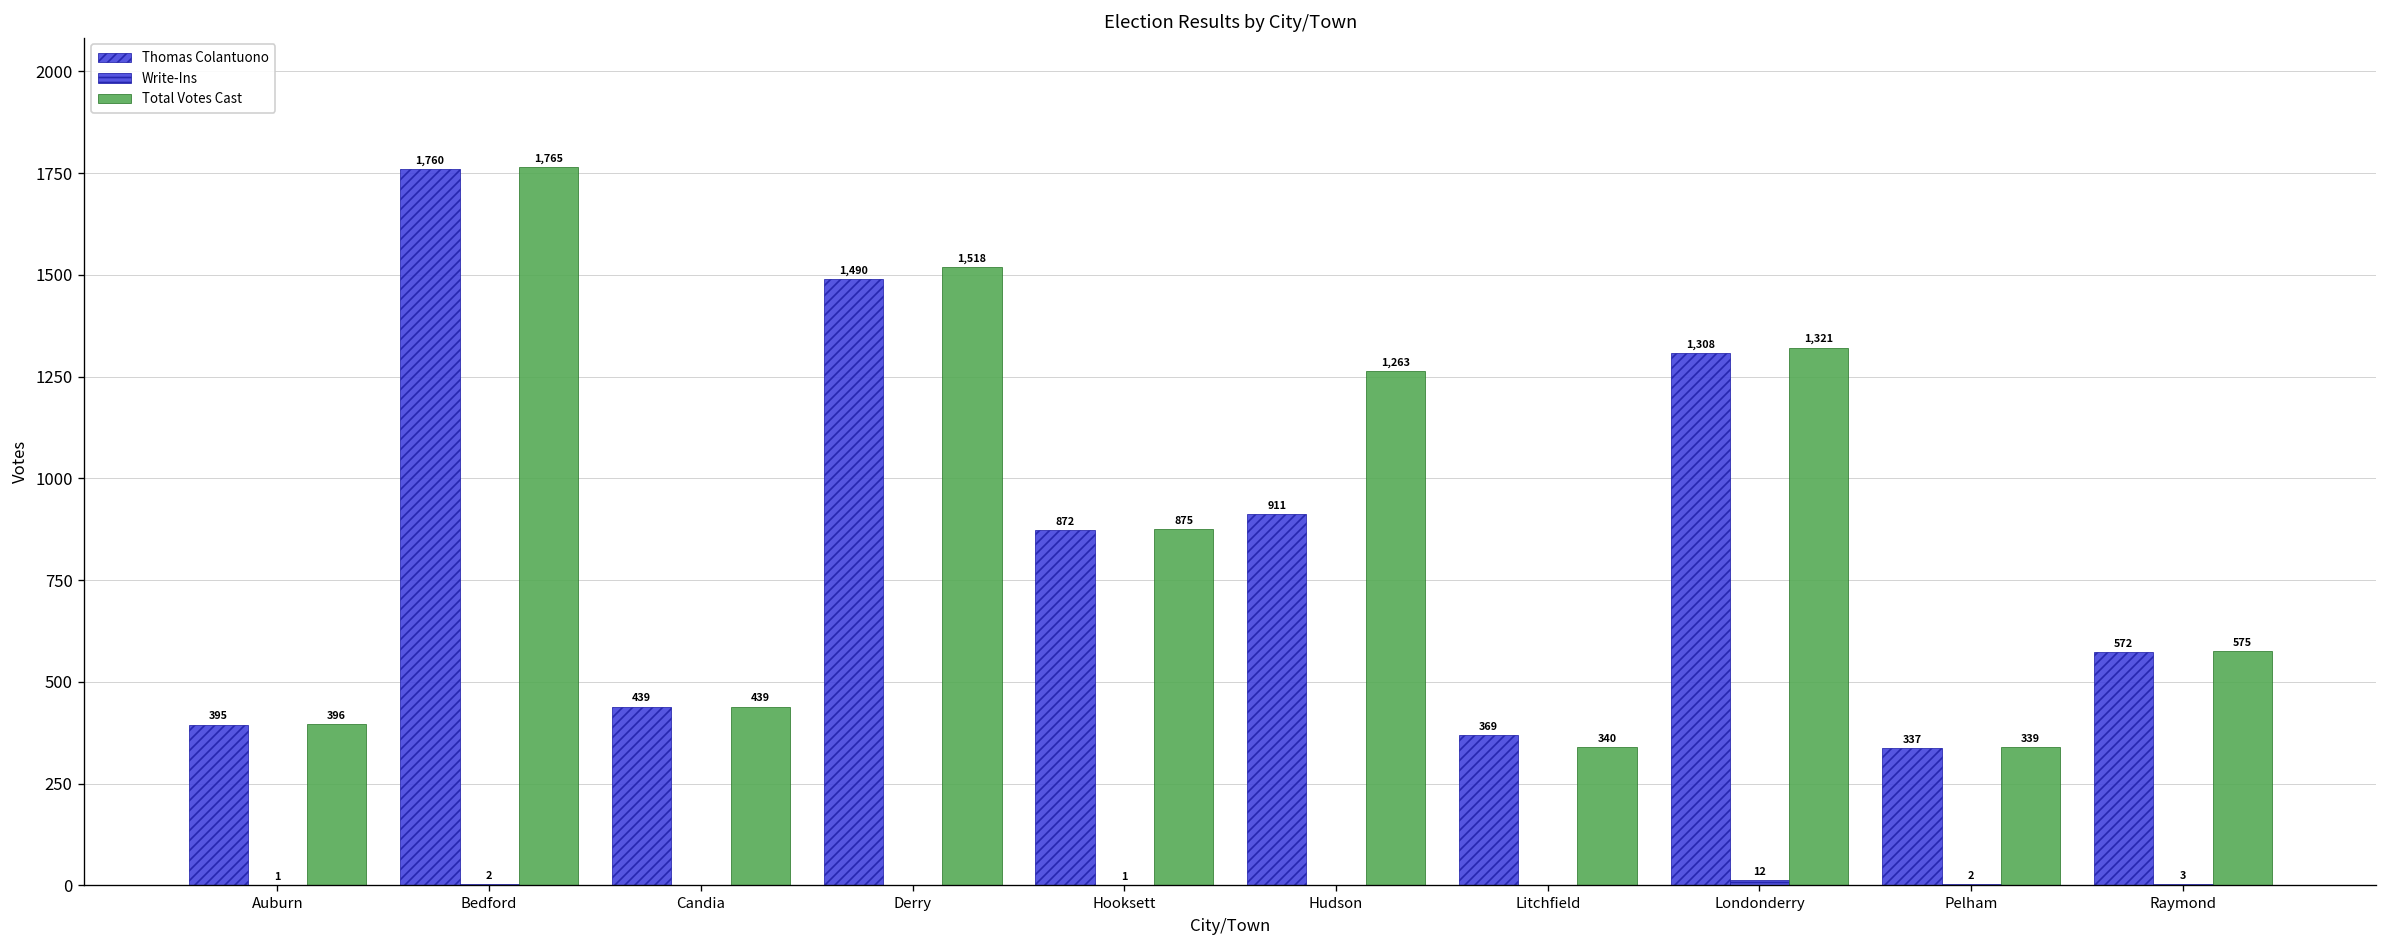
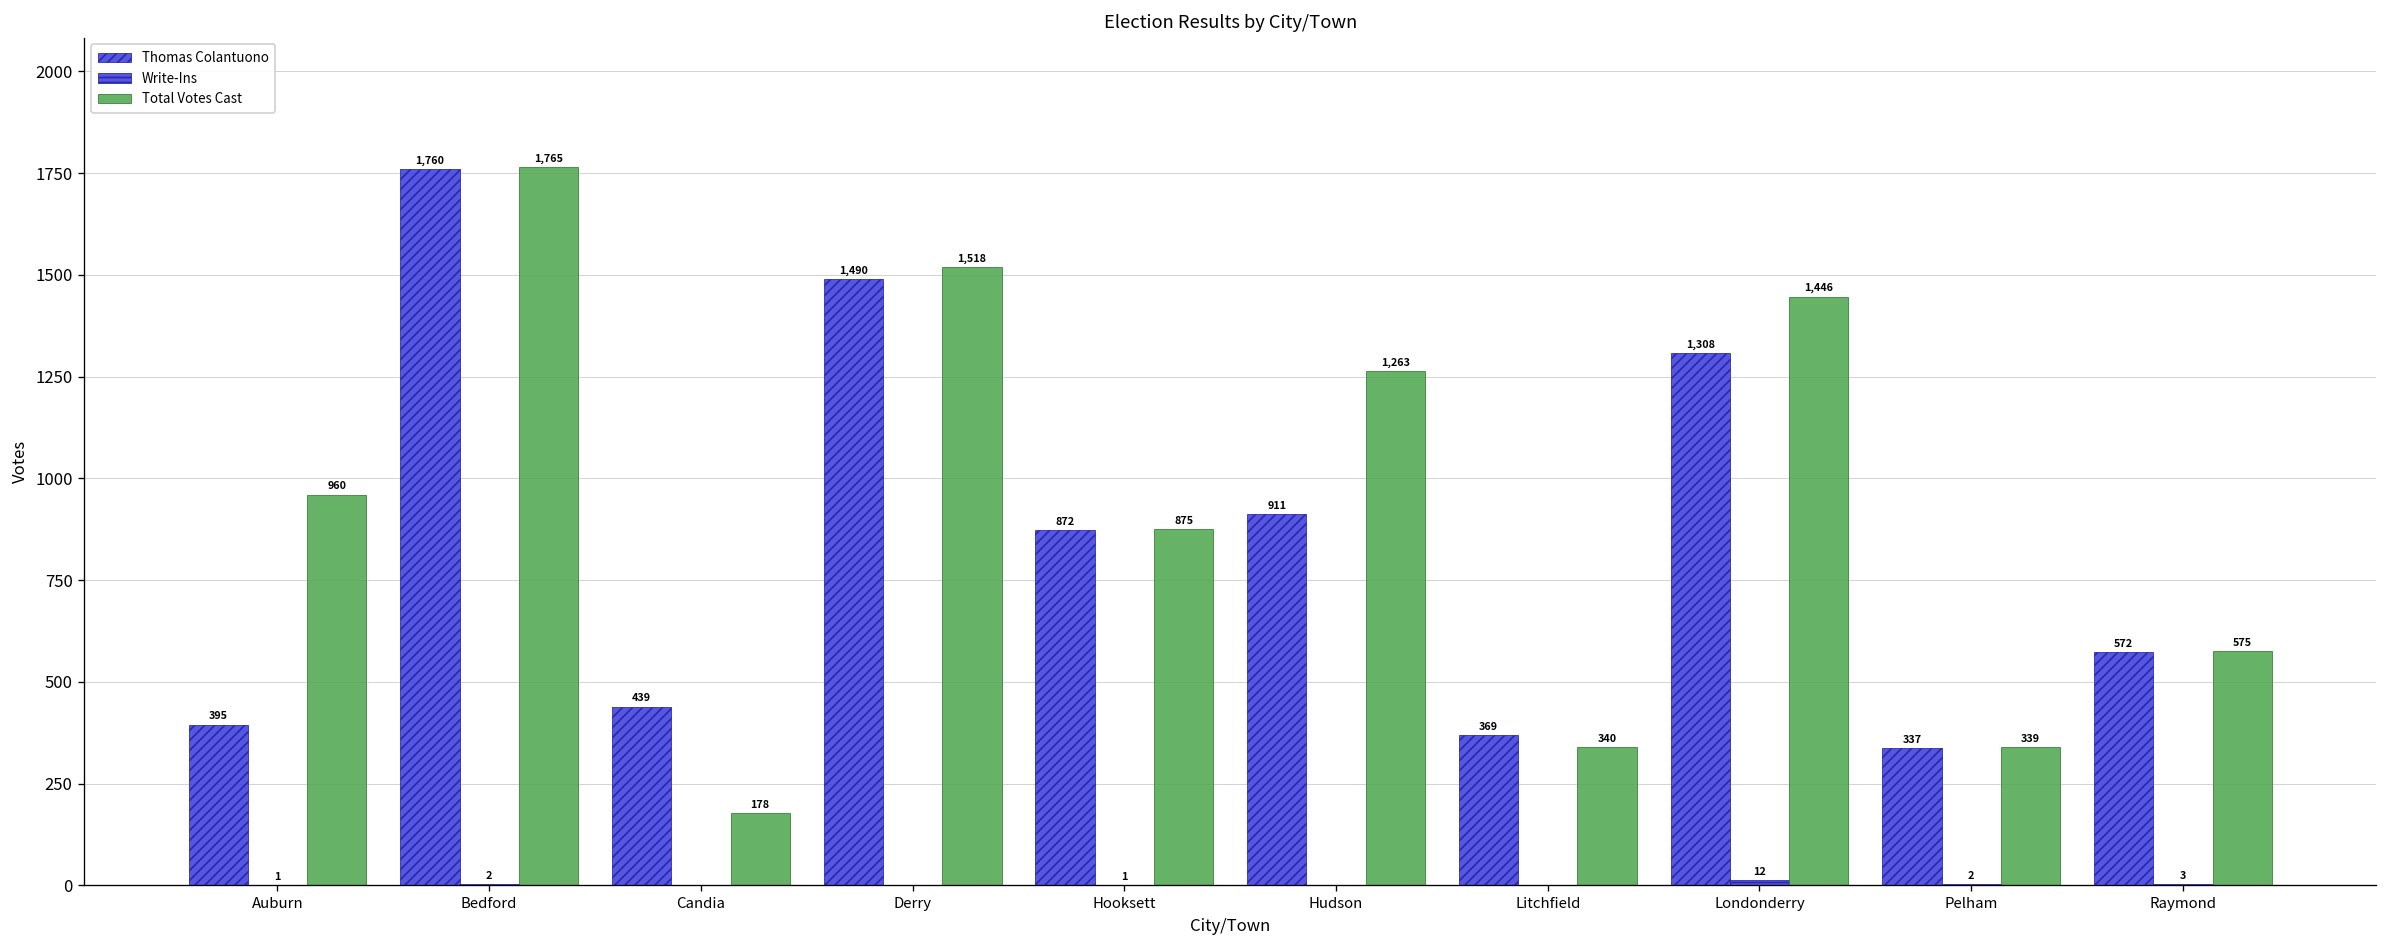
Total Votes Cast, Auburn: 396 -> 960
Total Votes Cast, Candia: 439 -> 178
Total Votes Cast, Londonderry: 1,321 -> 1,446
